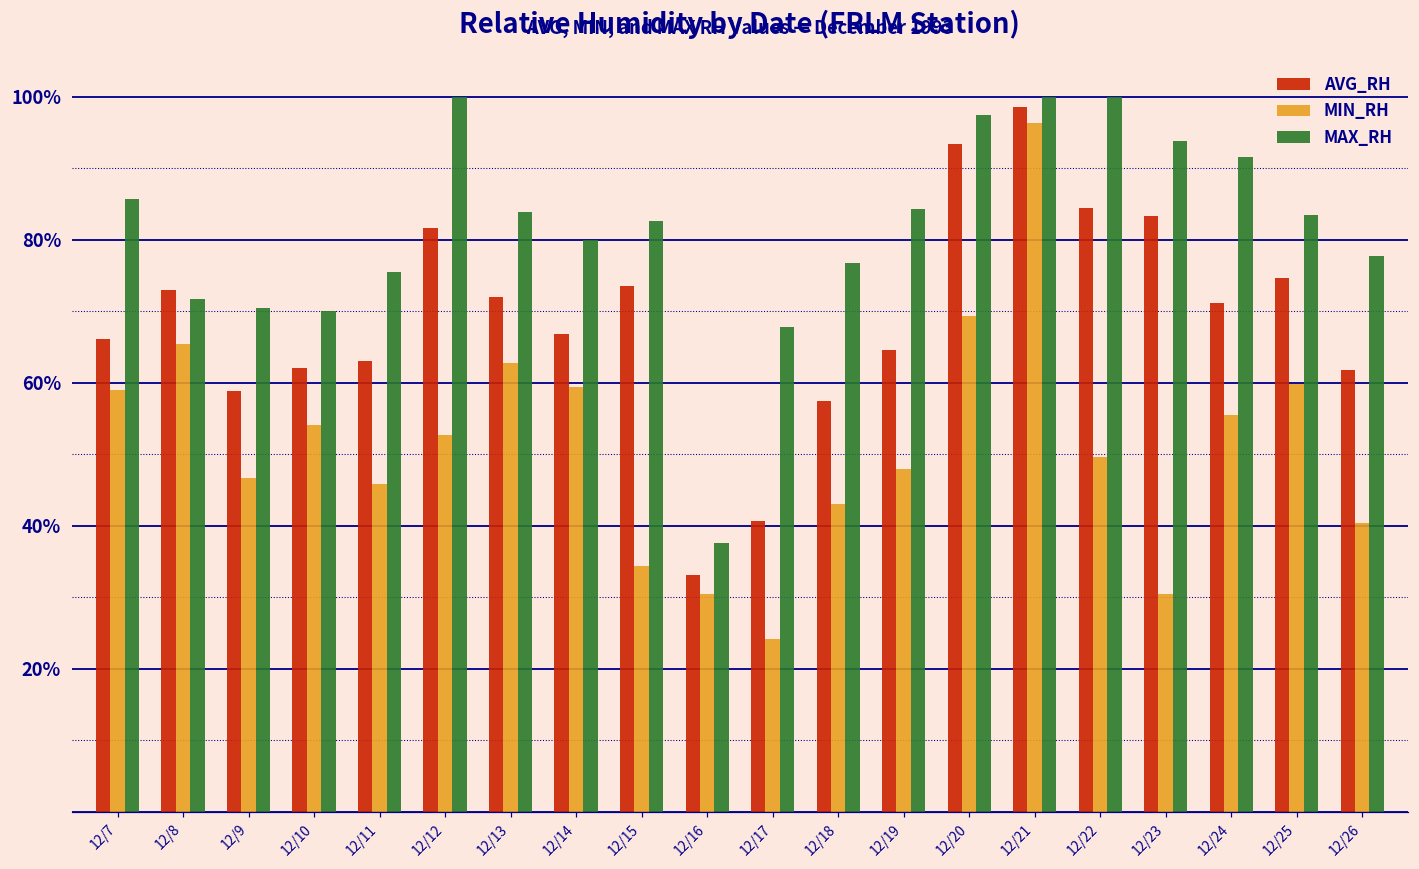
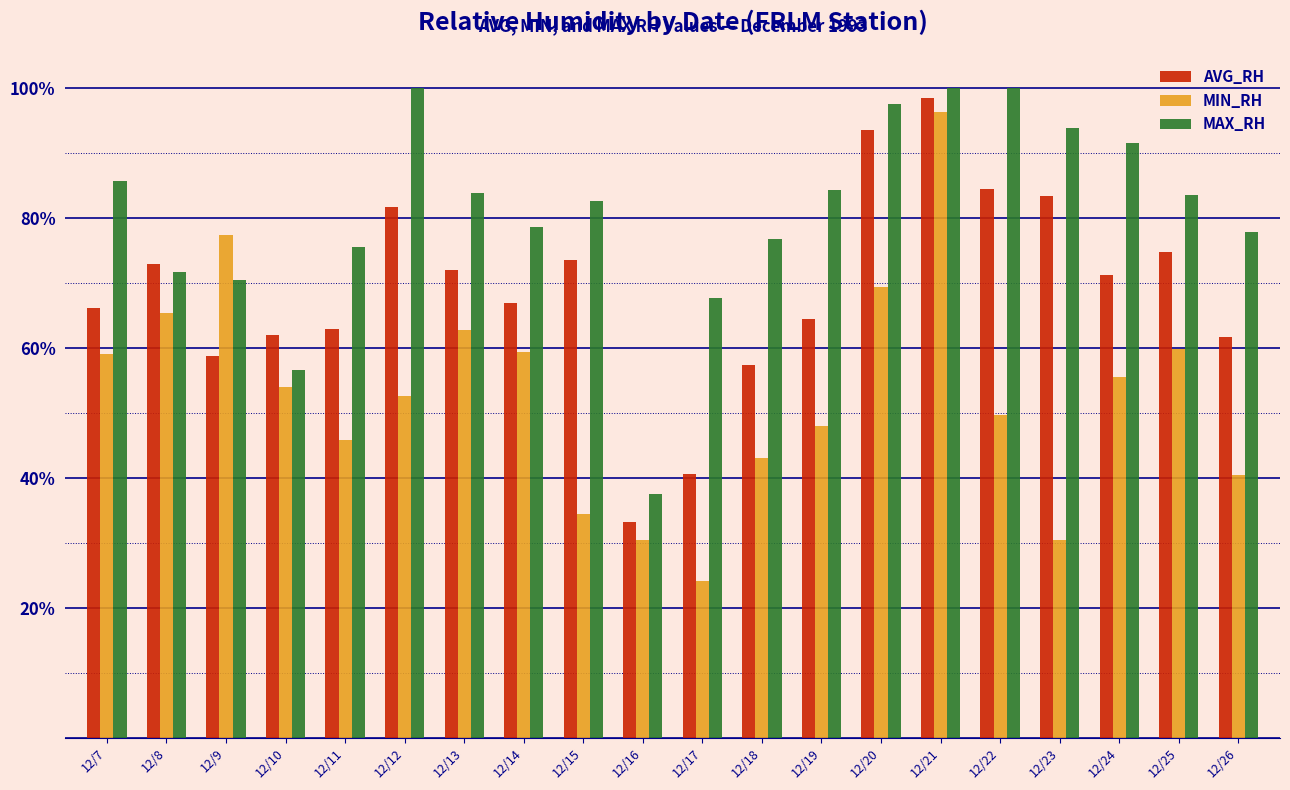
MIN_RH, 12/9: 47% -> 77%
MAX_RH, 12/10: 70% -> 57%
MAX_RH, 12/14: 80% -> 79%
